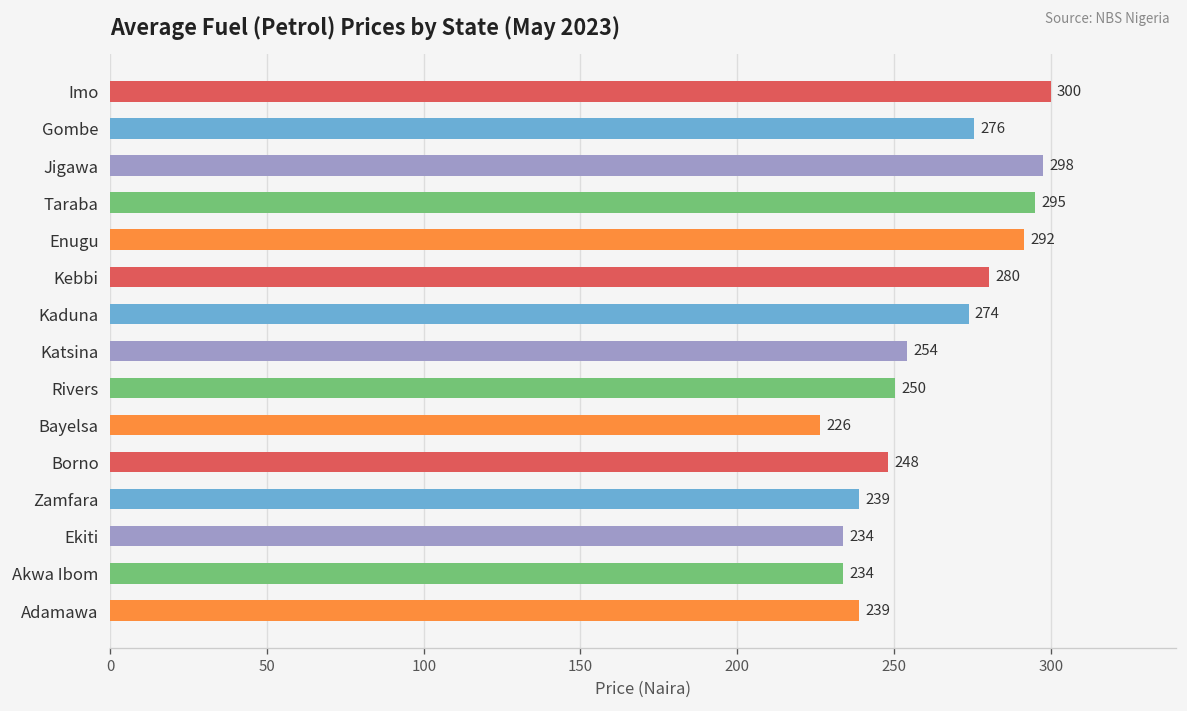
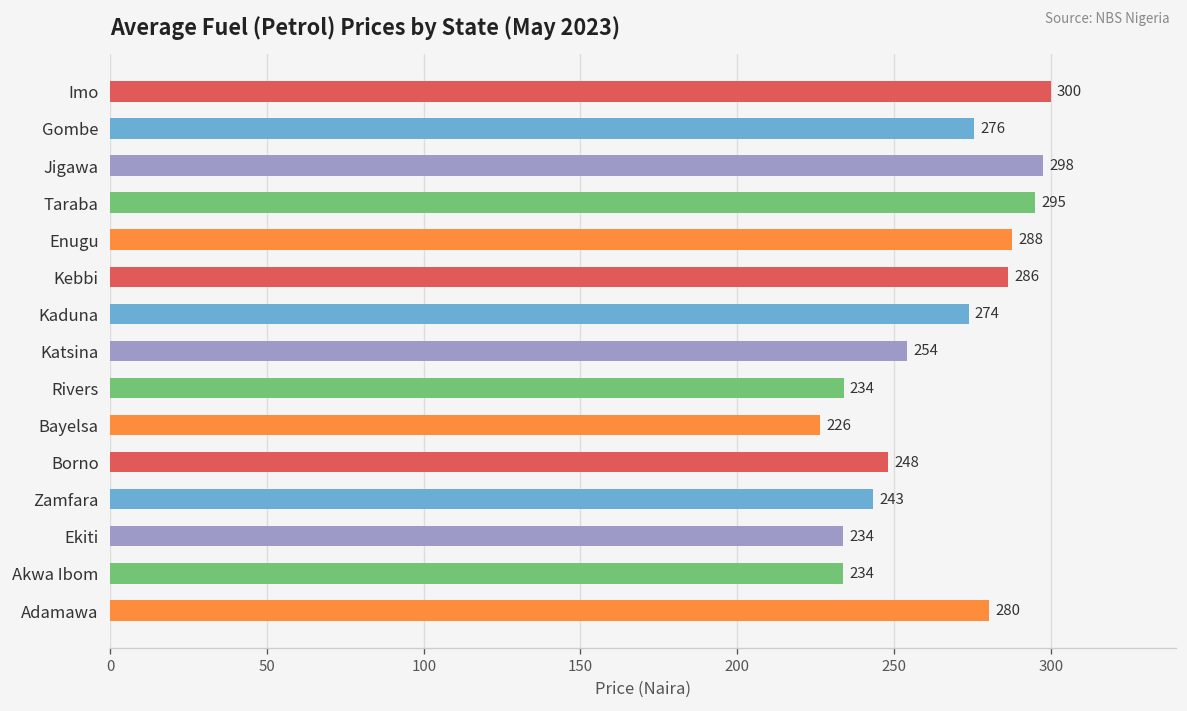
Enugu: 292 -> 288
Kebbi: 280 -> 286
Rivers: 250 -> 234
Zamfara: 239 -> 243
Adamawa: 239 -> 280
